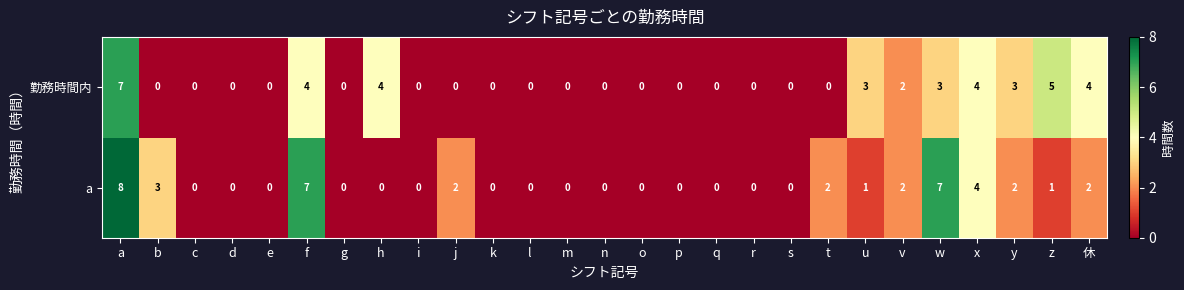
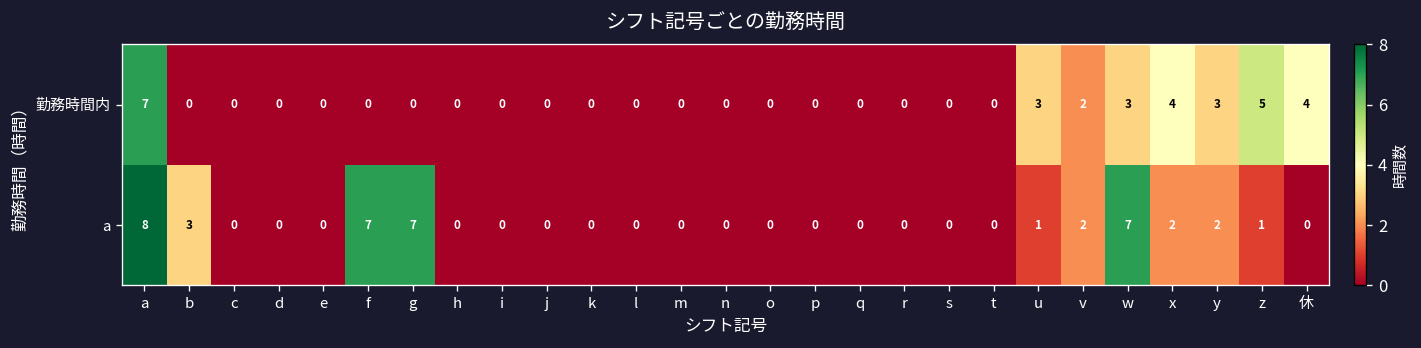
勤務時間内, f: 4 -> 0
勤務時間内, h: 4 -> 0
a, g: 0 -> 7
a, j: 2 -> 0
a, t: 2 -> 0
a, x: 4 -> 2
a, 休: 2 -> 0
